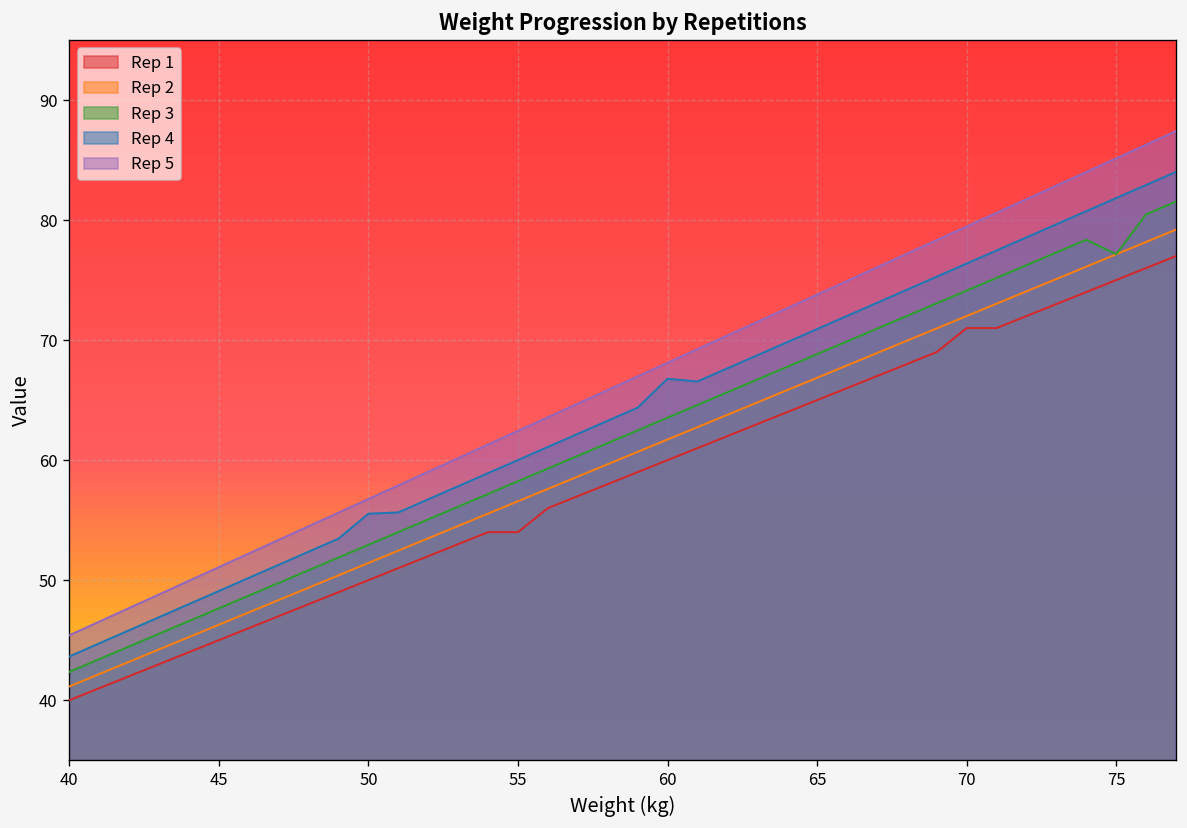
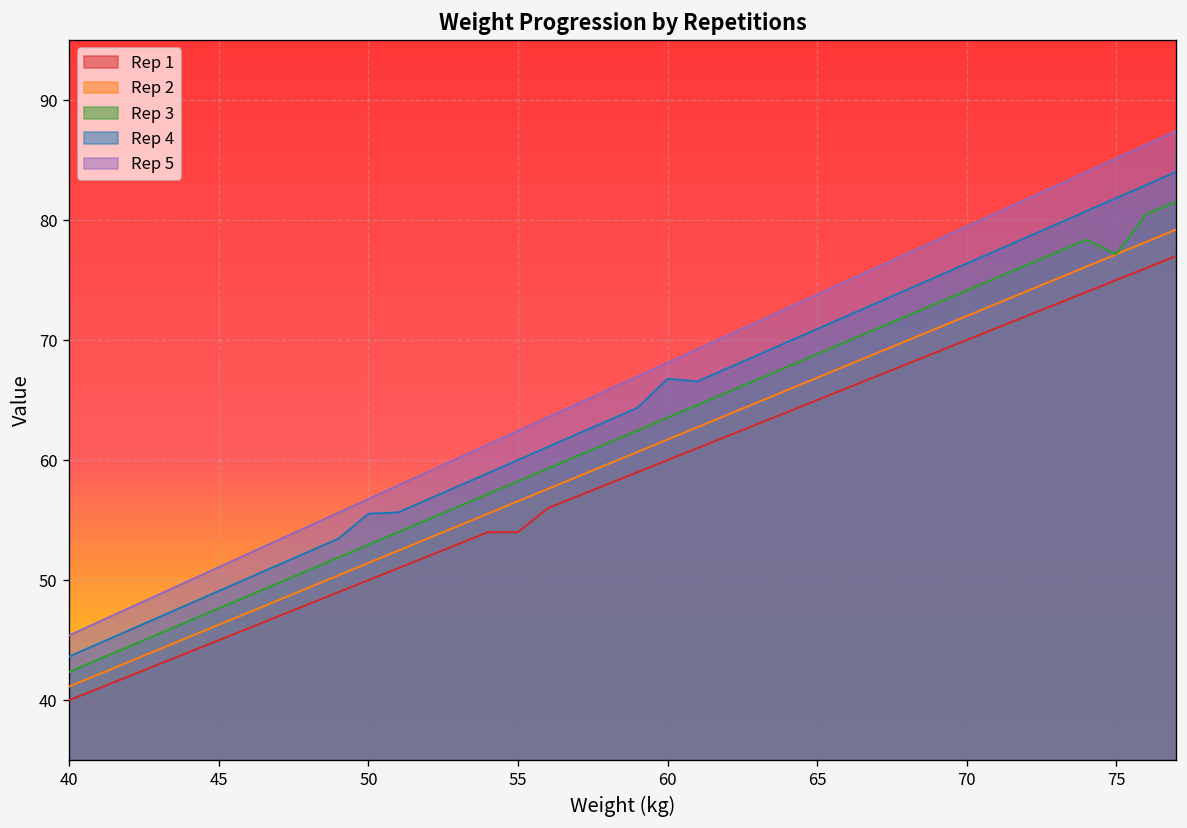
Rep 1, 70: 71 -> 70
